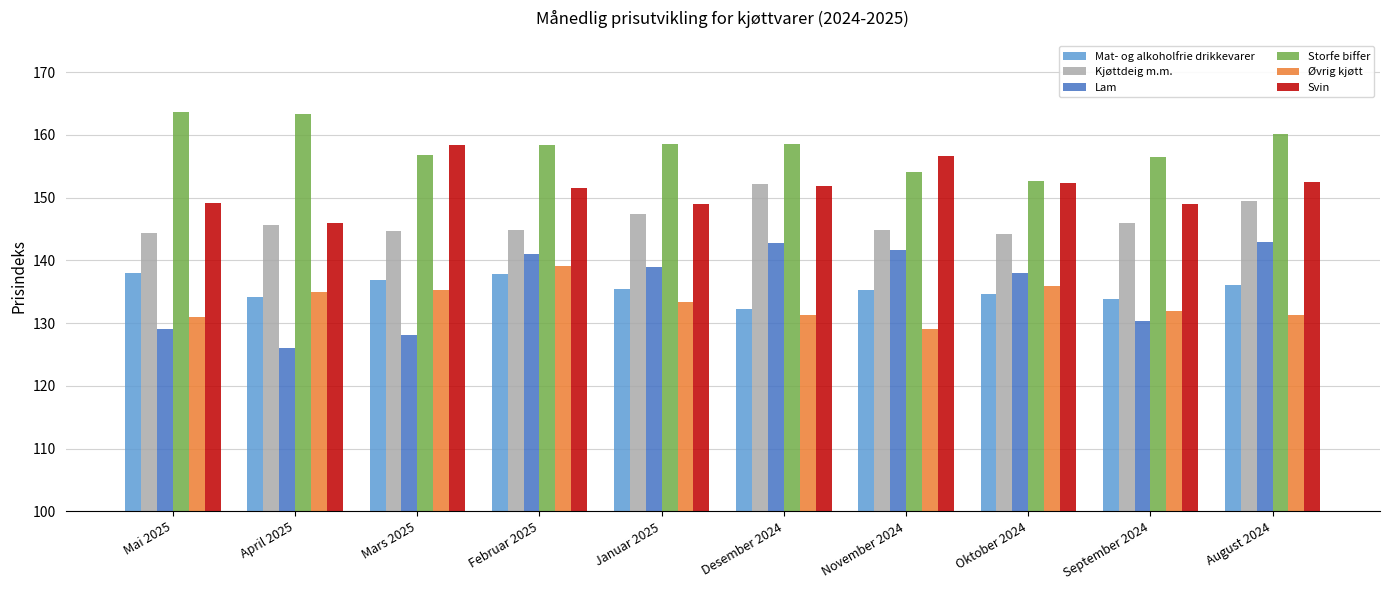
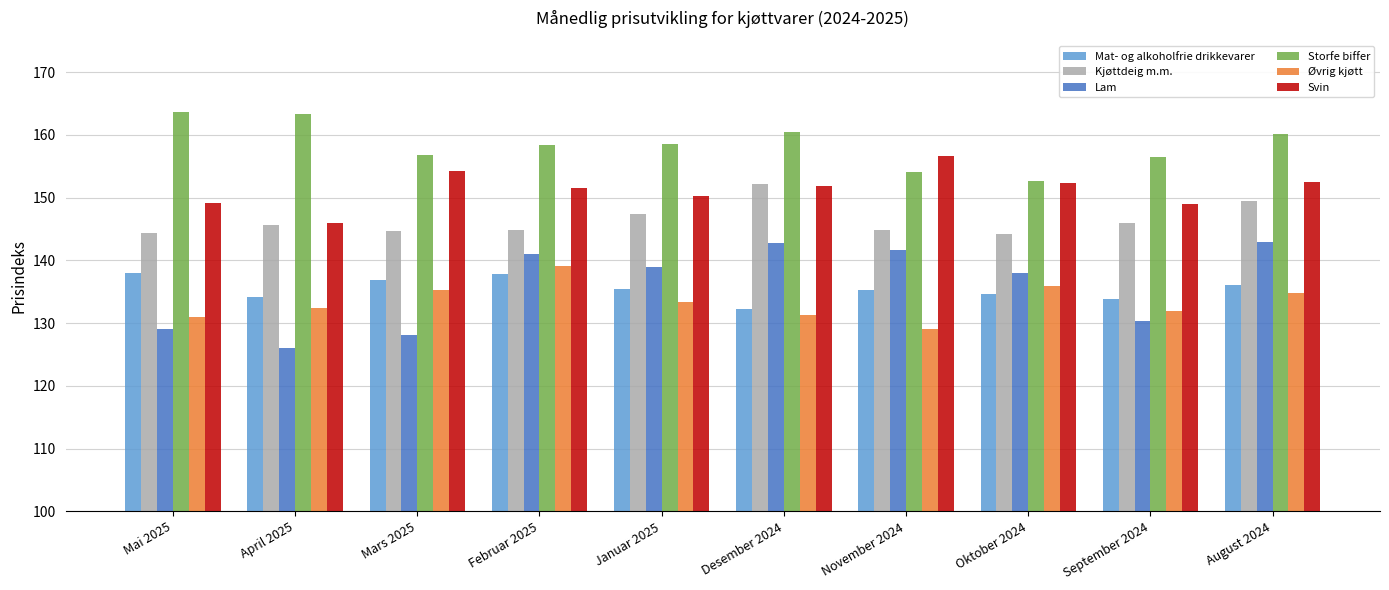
Øvrig kjøtt, April 2025: 135 -> 132
Svin, Mars 2025: 158 -> 154
Svin, Januar 2025: 149 -> 150
Storfe biffer, Desember 2024: 159 -> 160
Øvrig kjøtt, August 2024: 131 -> 135
